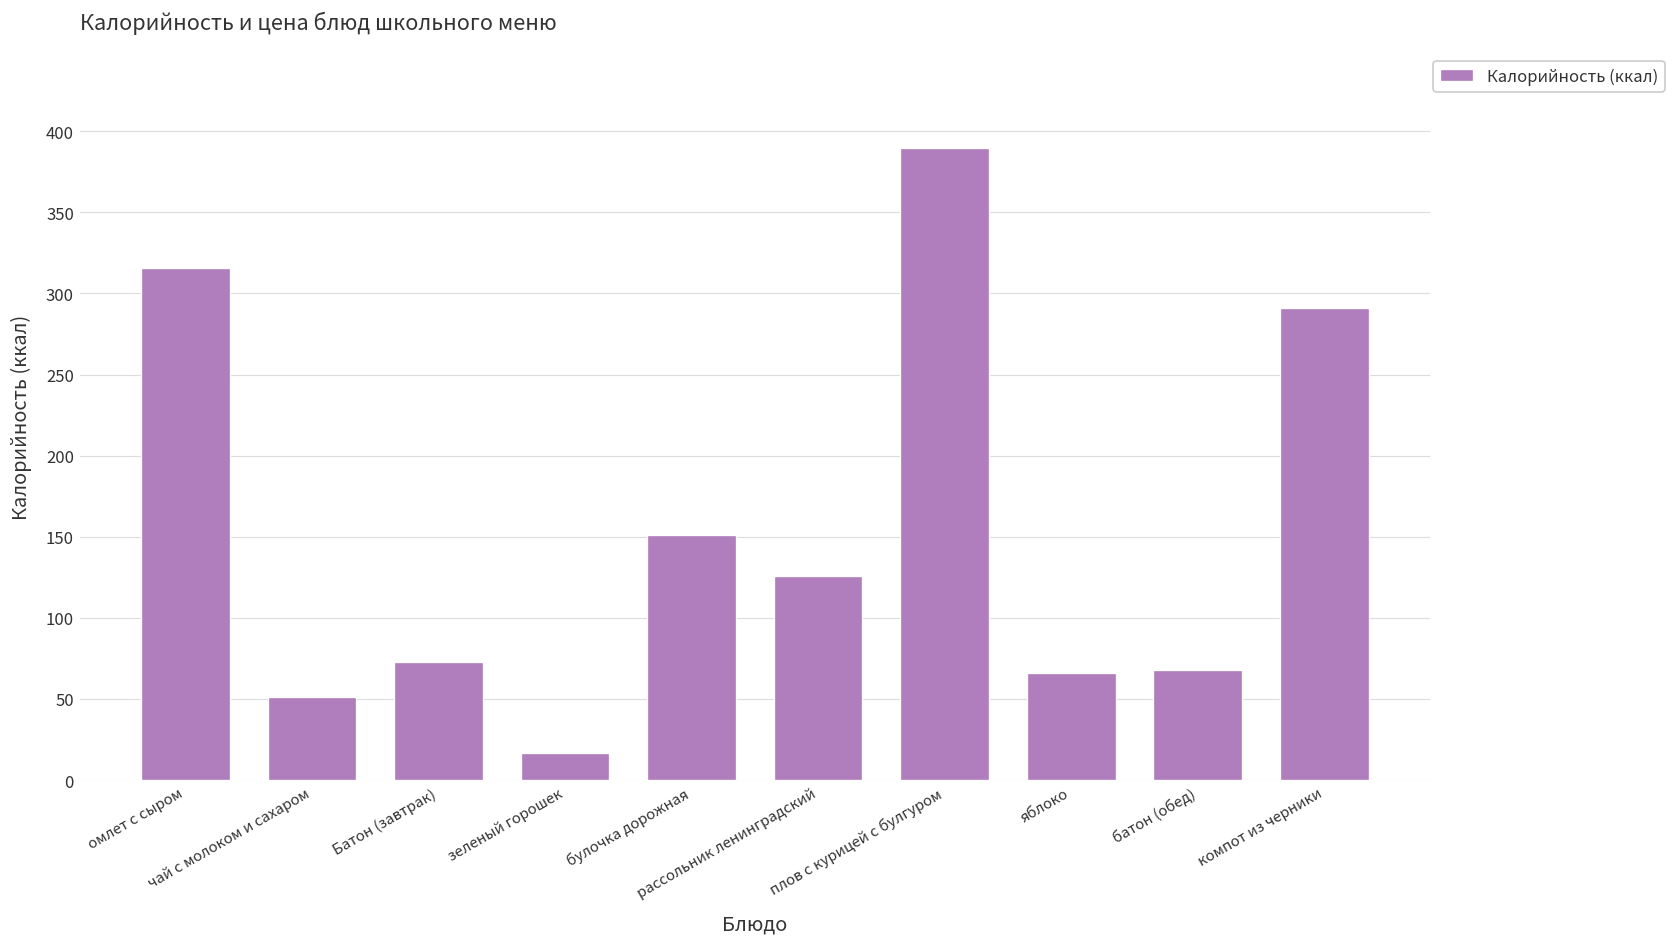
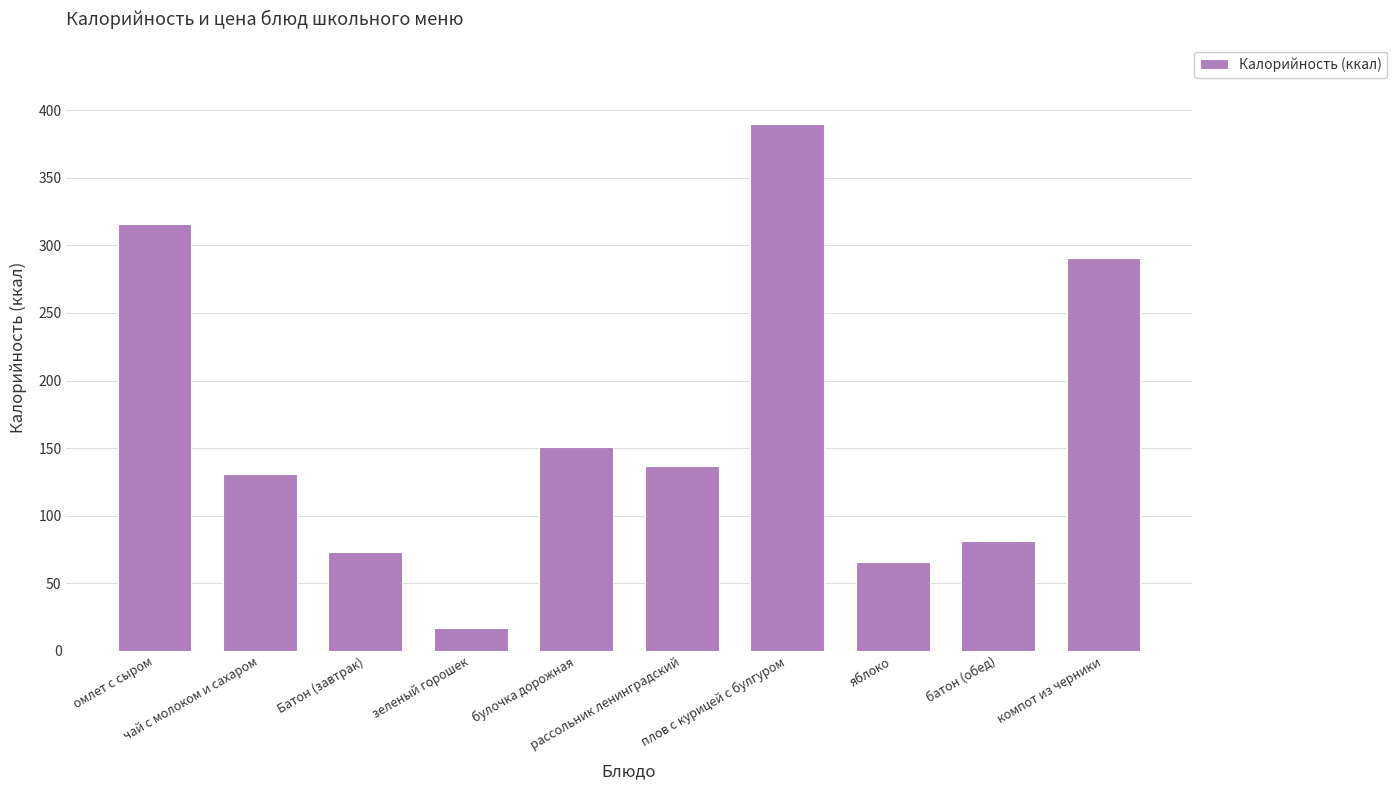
чай с молоком и сахаром: 51 -> 131
рассольник ленинградский: 126 -> 137
батон (обед): 68 -> 81
